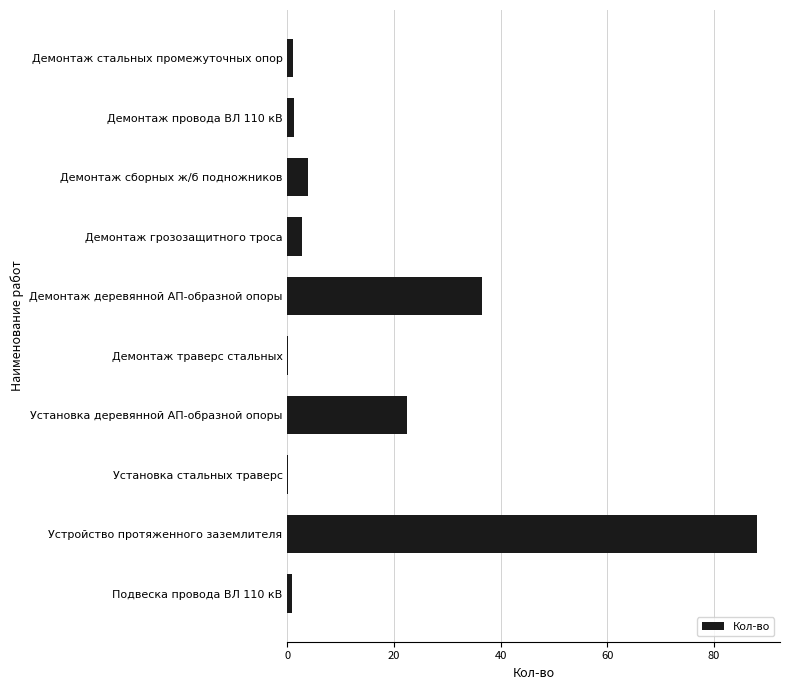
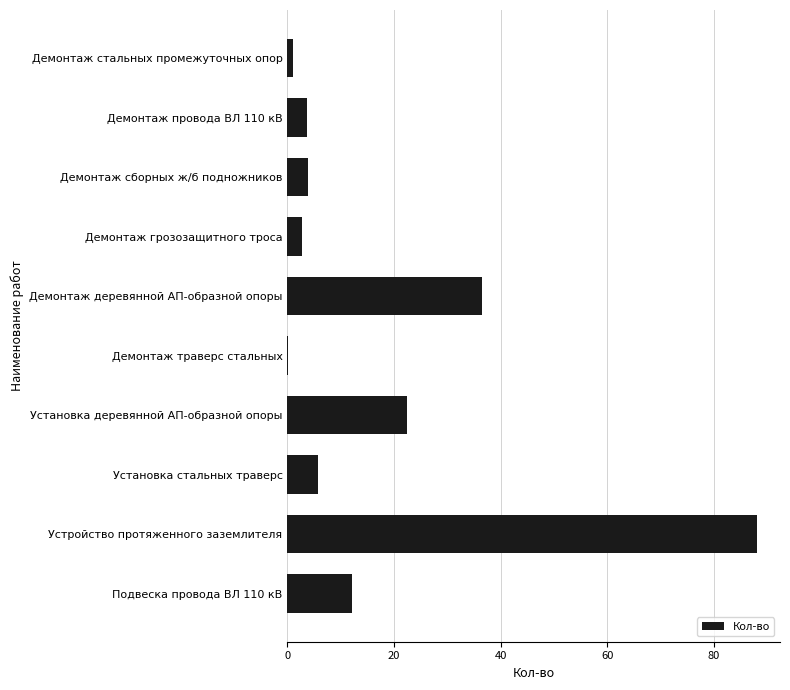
Демонтаж провода ВЛ 110 кВ: 1 -> 4
Установка стальных траверс: 0 -> 6
Подвеска провода ВЛ 110 кВ: 1 -> 12
